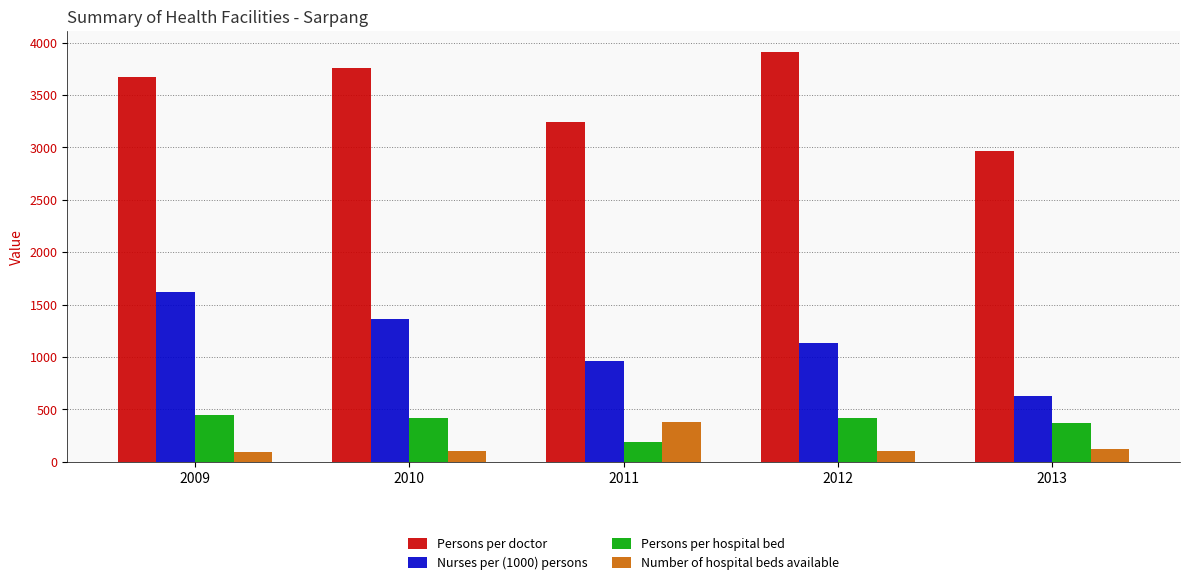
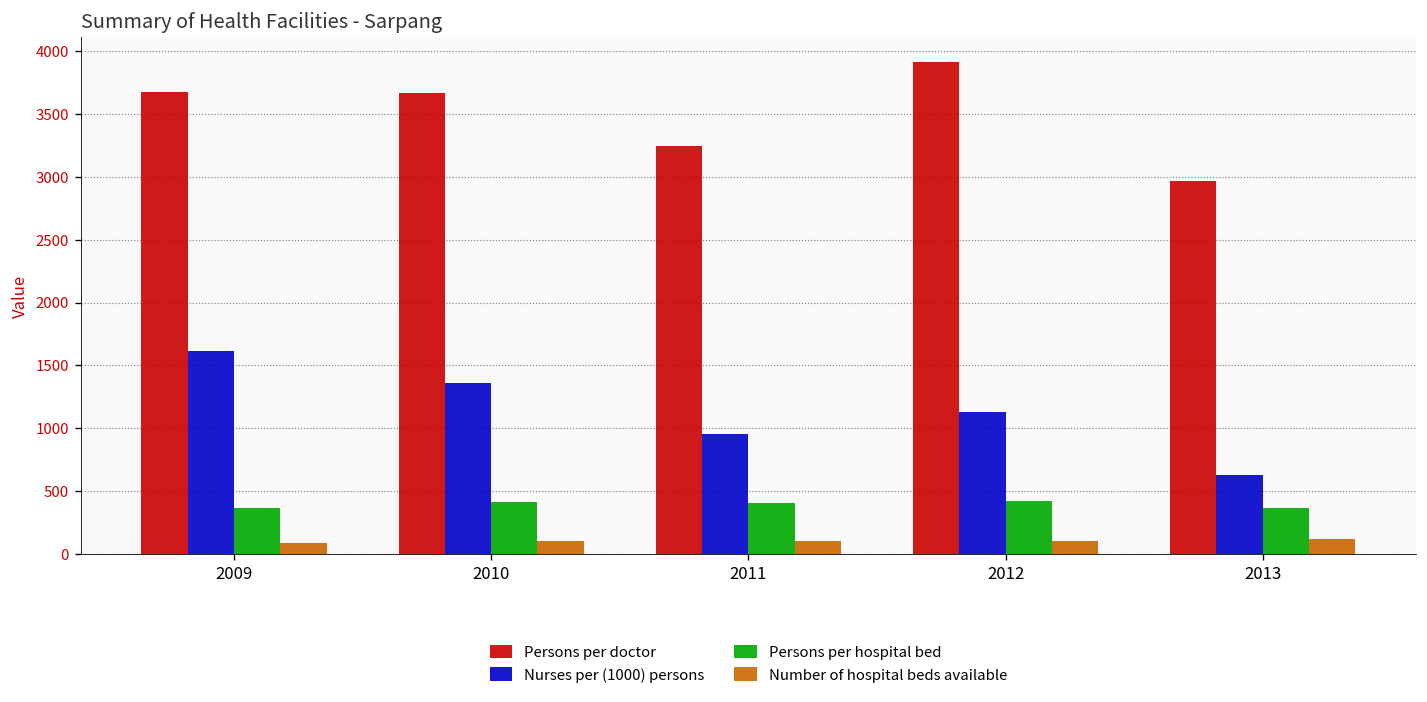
Persons per hospital bed, 2009: 450 -> 360
Persons per doctor, 2010: 3760 -> 3670
Persons per hospital bed, 2011: 190 -> 410
Number of hospital beds available, 2011: 380 -> 100
